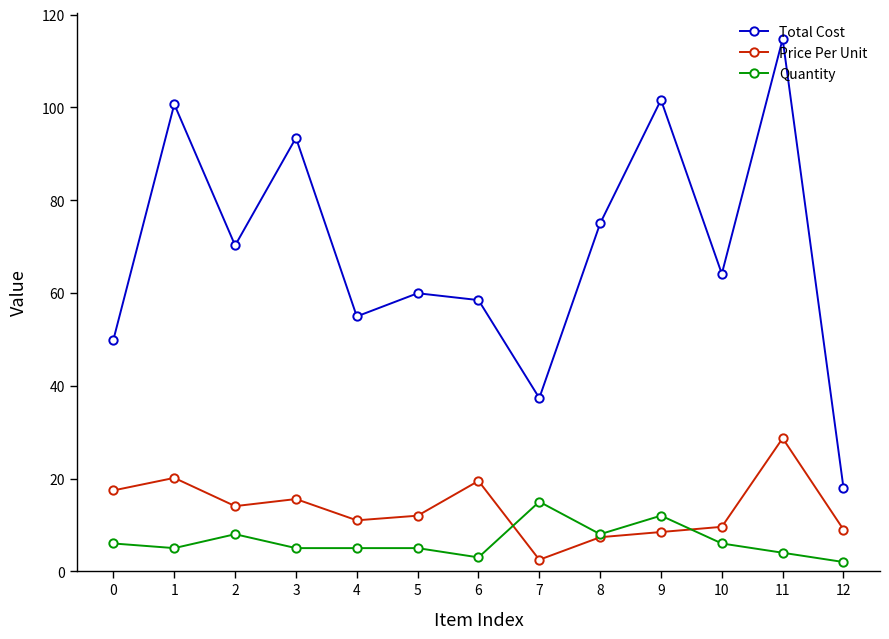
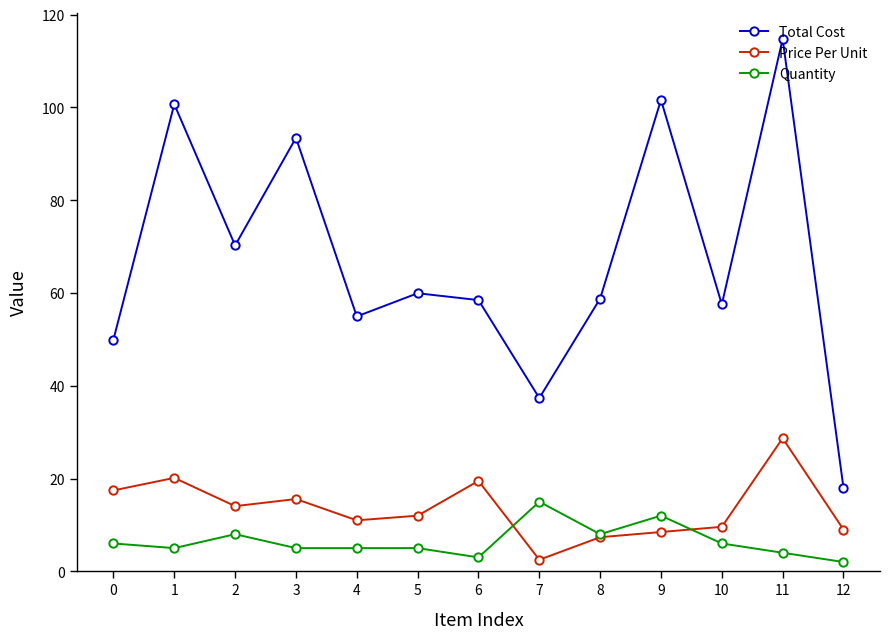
Total Cost, 8: 75 -> 59
Total Cost, 10: 64 -> 58
